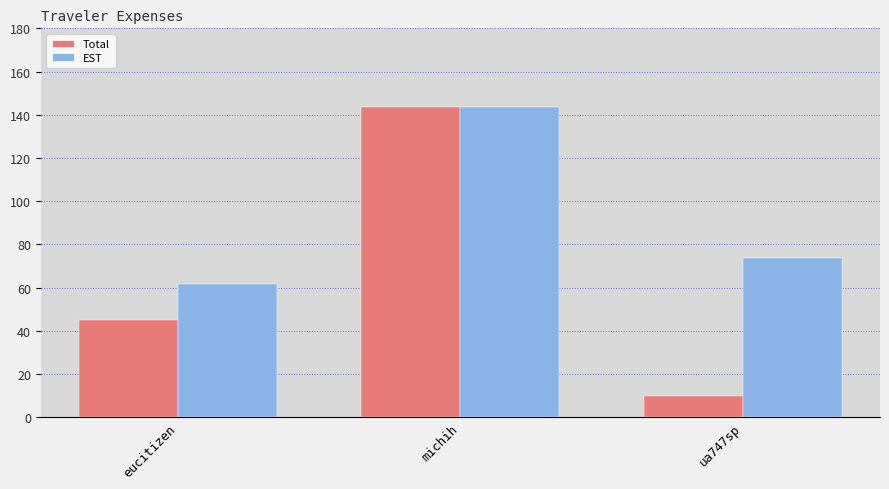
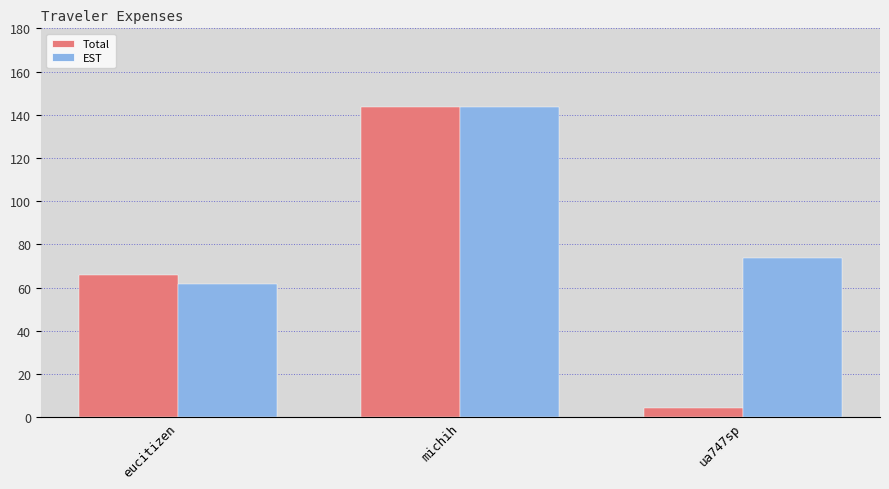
Total, eucitizen: 45 -> 66
Total, ua747sp: 10 -> 4
